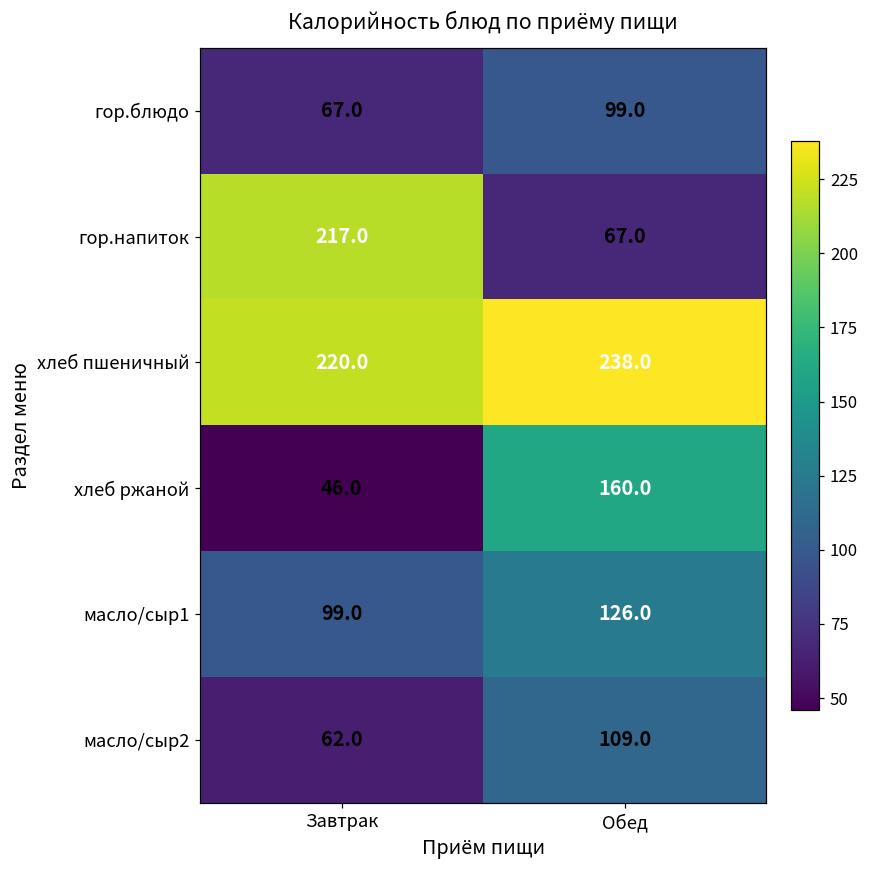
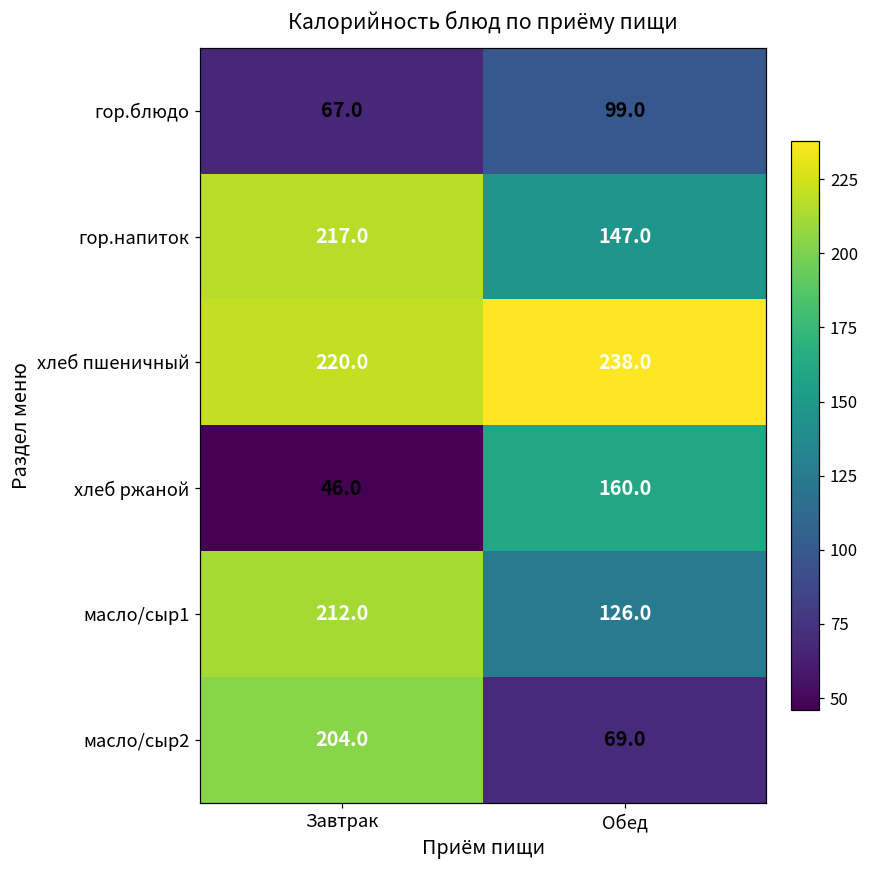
гор.напиток, Обед: 67.0 -> 147.0
масло/сыр1, Завтрак: 99.0 -> 212.0
масло/сыр2, Завтрак: 62.0 -> 204.0
масло/сыр2, Обед: 109.0 -> 69.0
